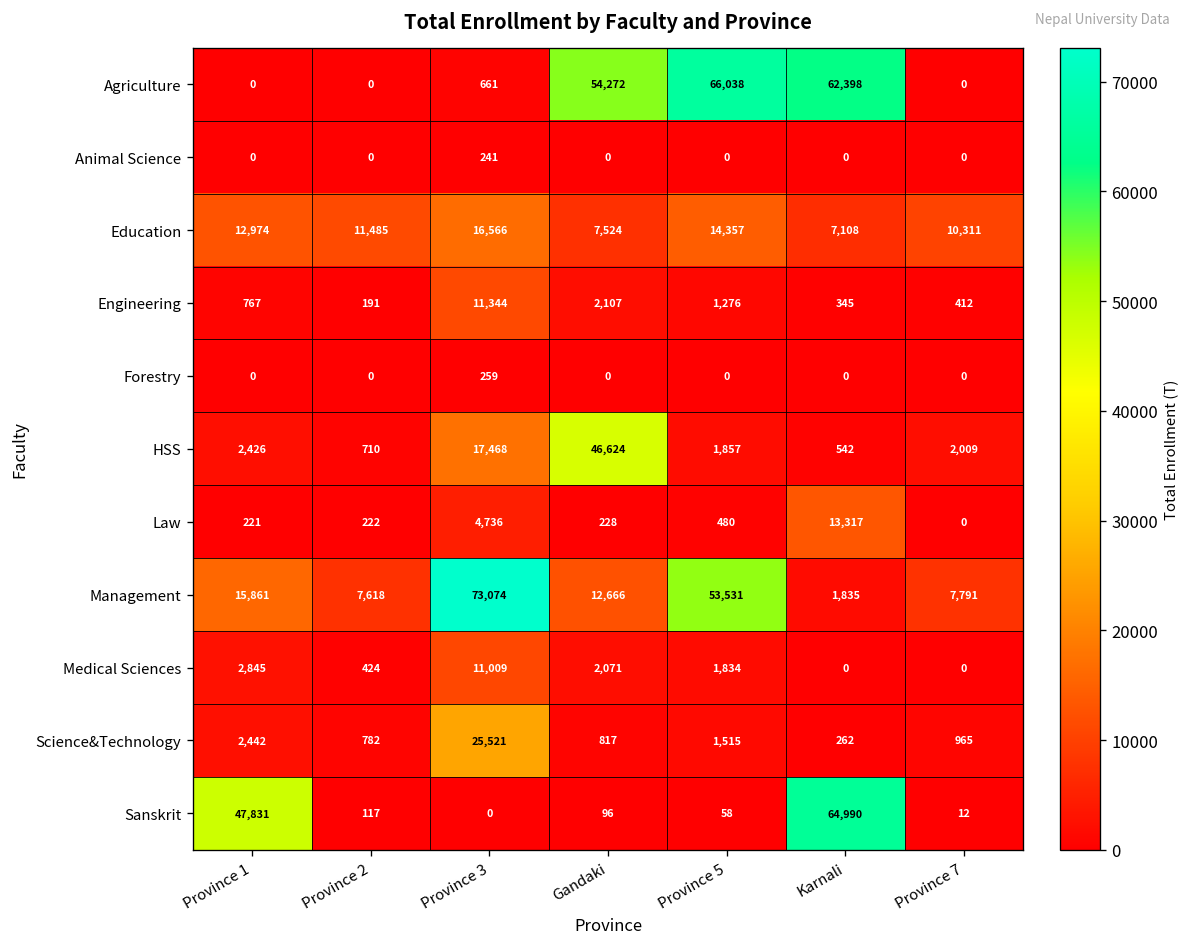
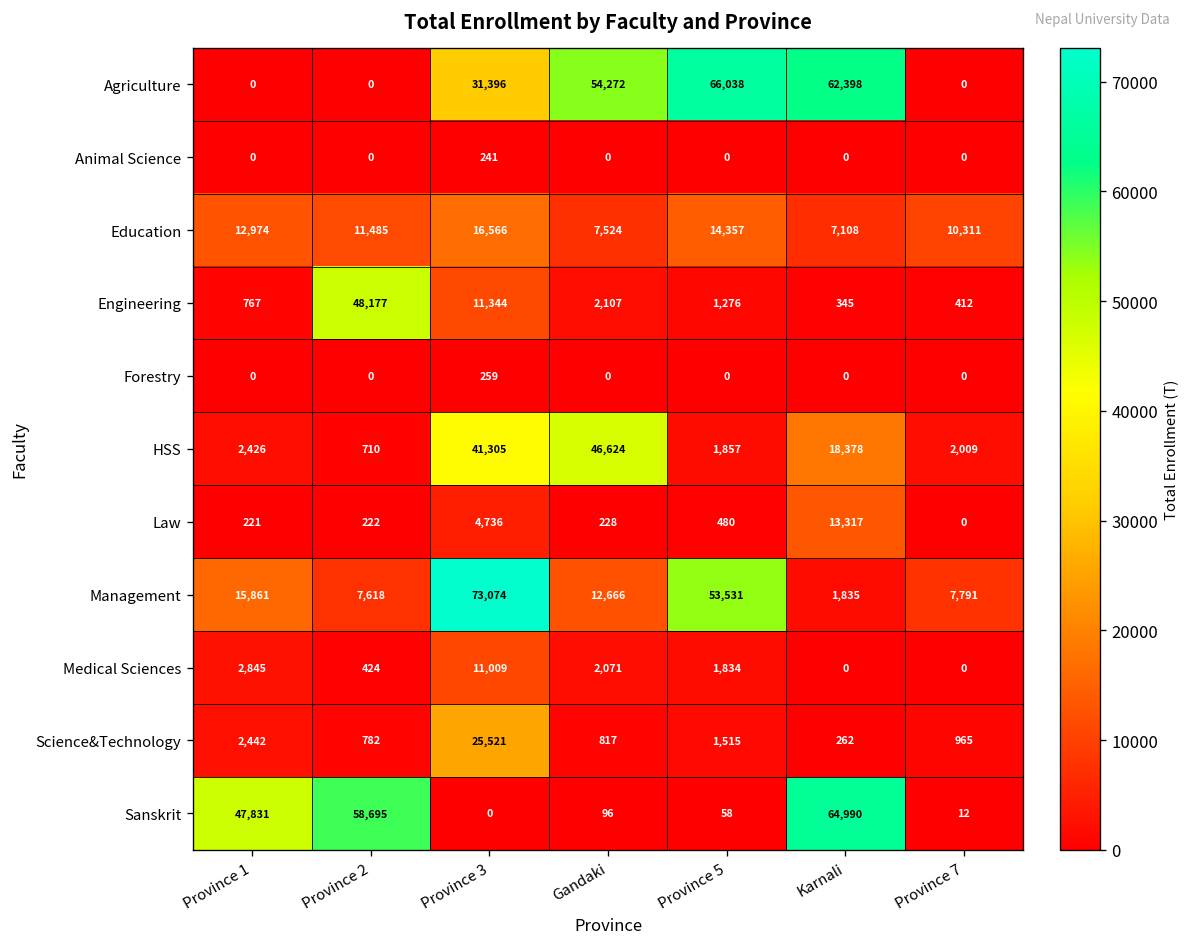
Agriculture, Province 3: 661 -> 31,396
Engineering, Province 2: 191 -> 48,177
HSS, Province 3: 17,468 -> 41,305
HSS, Karnali: 542 -> 18,378
Sanskrit, Province 2: 117 -> 58,695
